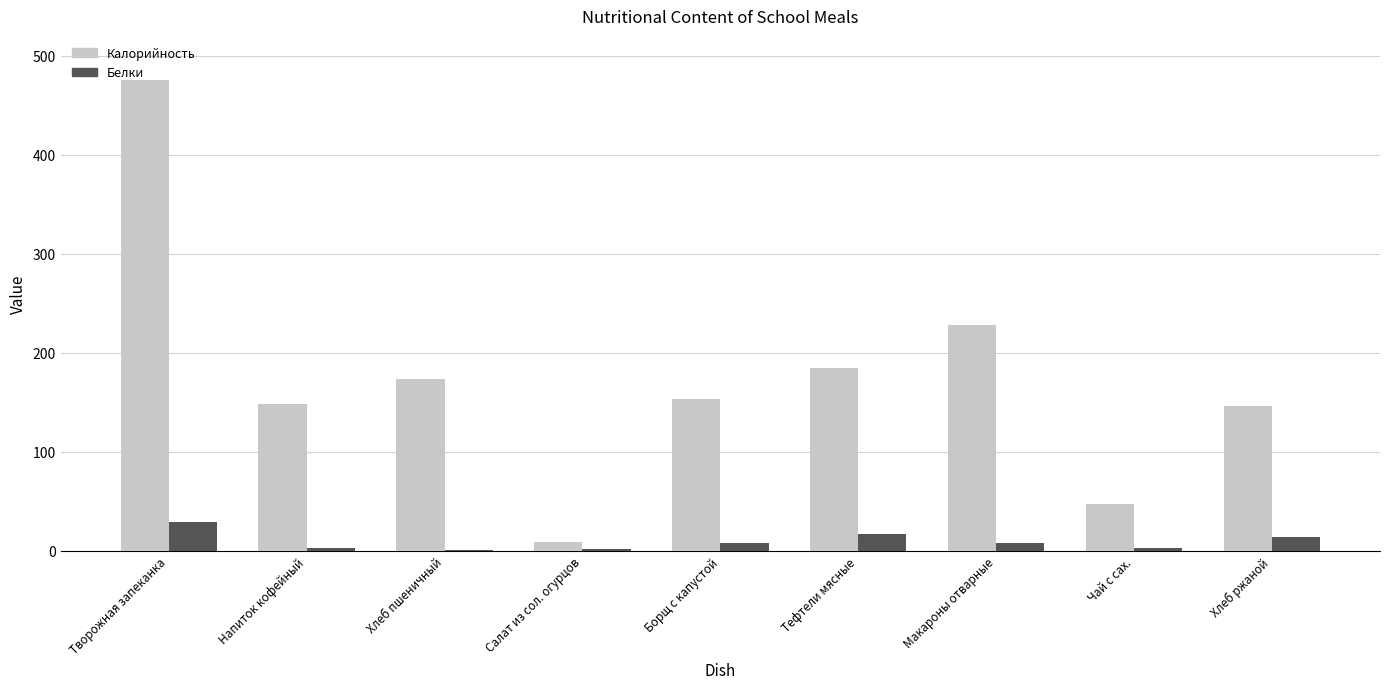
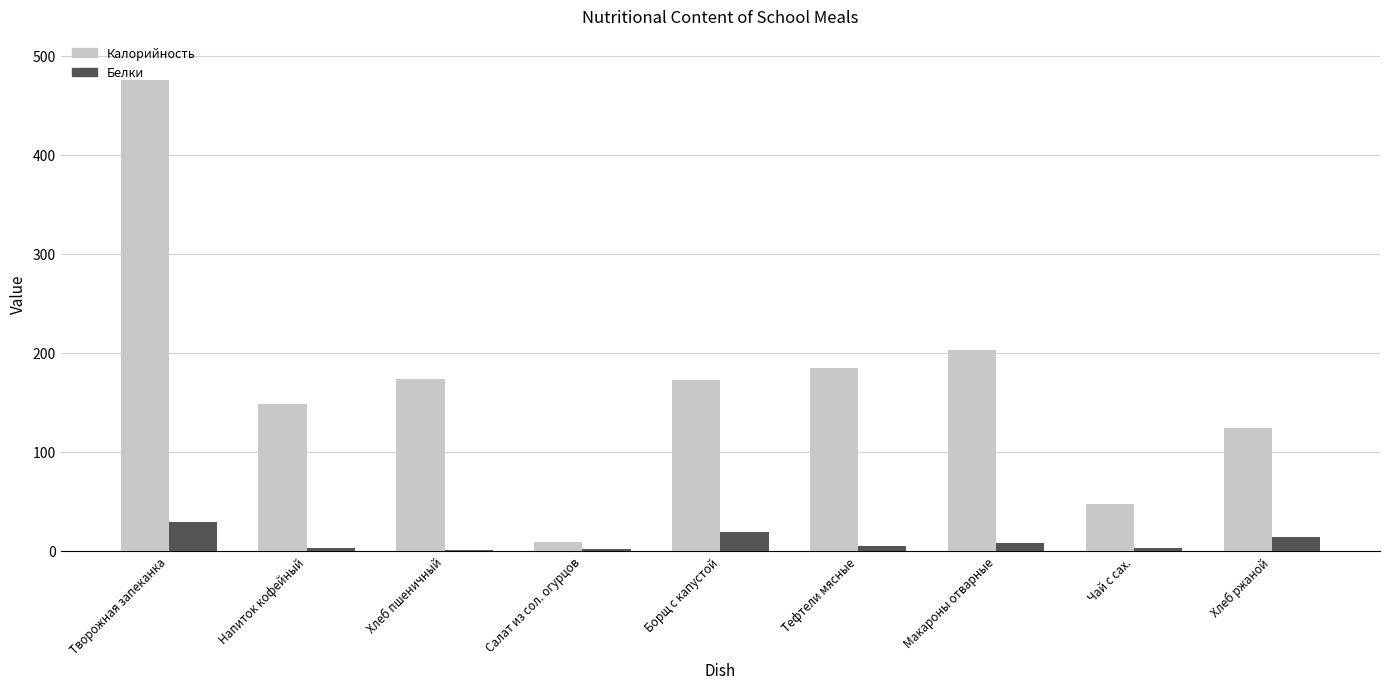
Калорийность, Борщ с капустой: 150 -> 170
Белки, Борщ с капустой: 10 -> 20
Белки, Тефтели мясные: 20 -> 10
Калорийность, Макароны отварные: 230 -> 200
Калорийность, Хлеб ржаной: 150 -> 120
